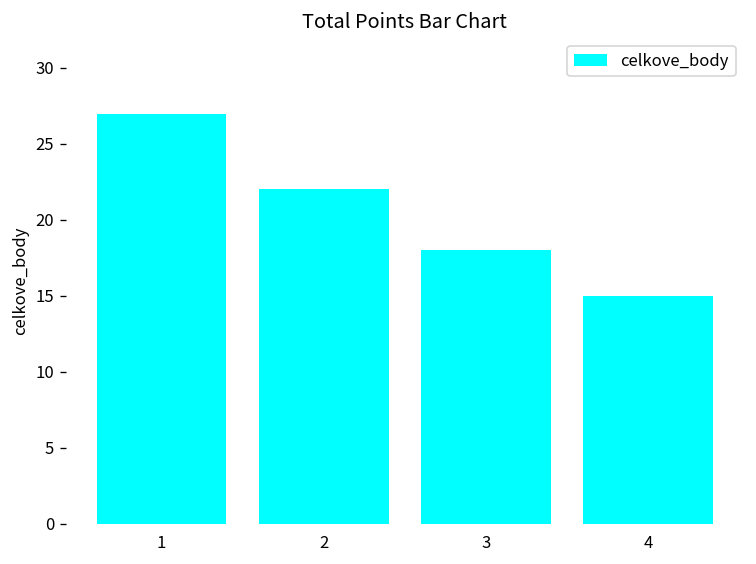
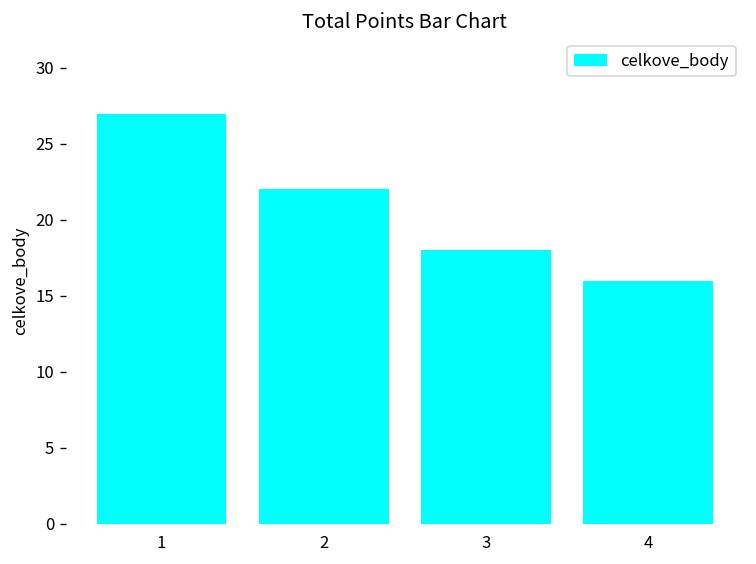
4: 15 -> 16
